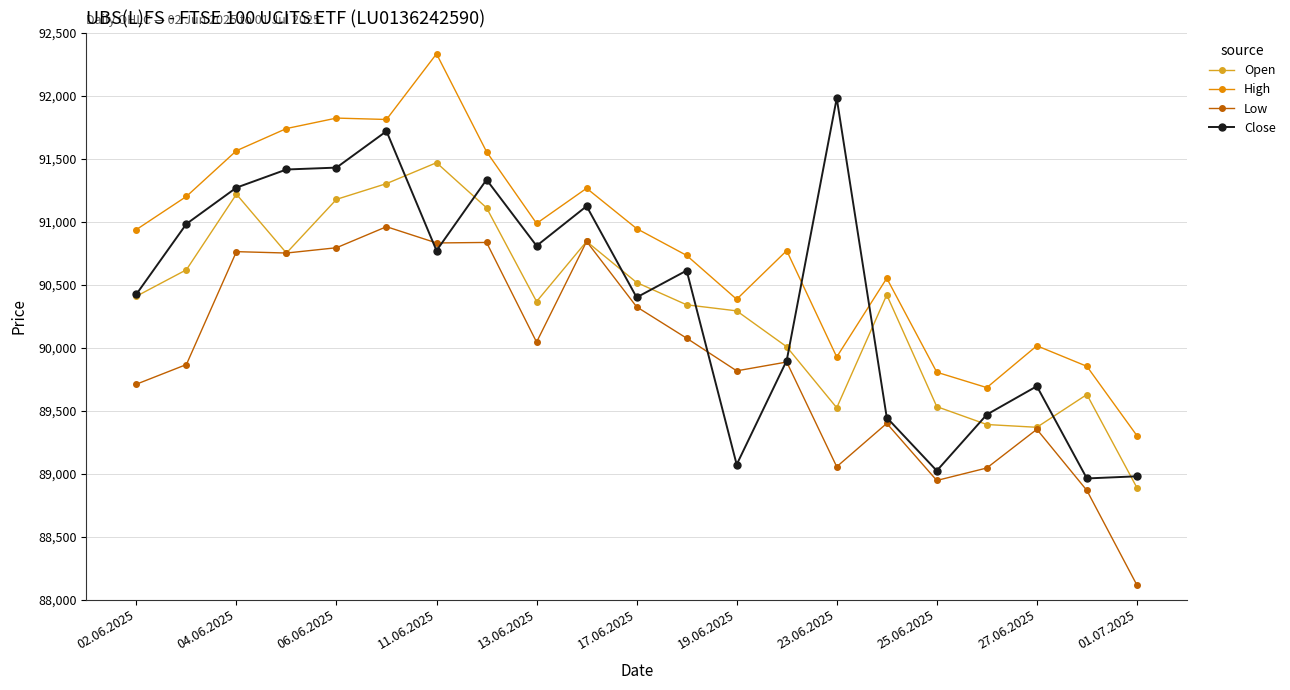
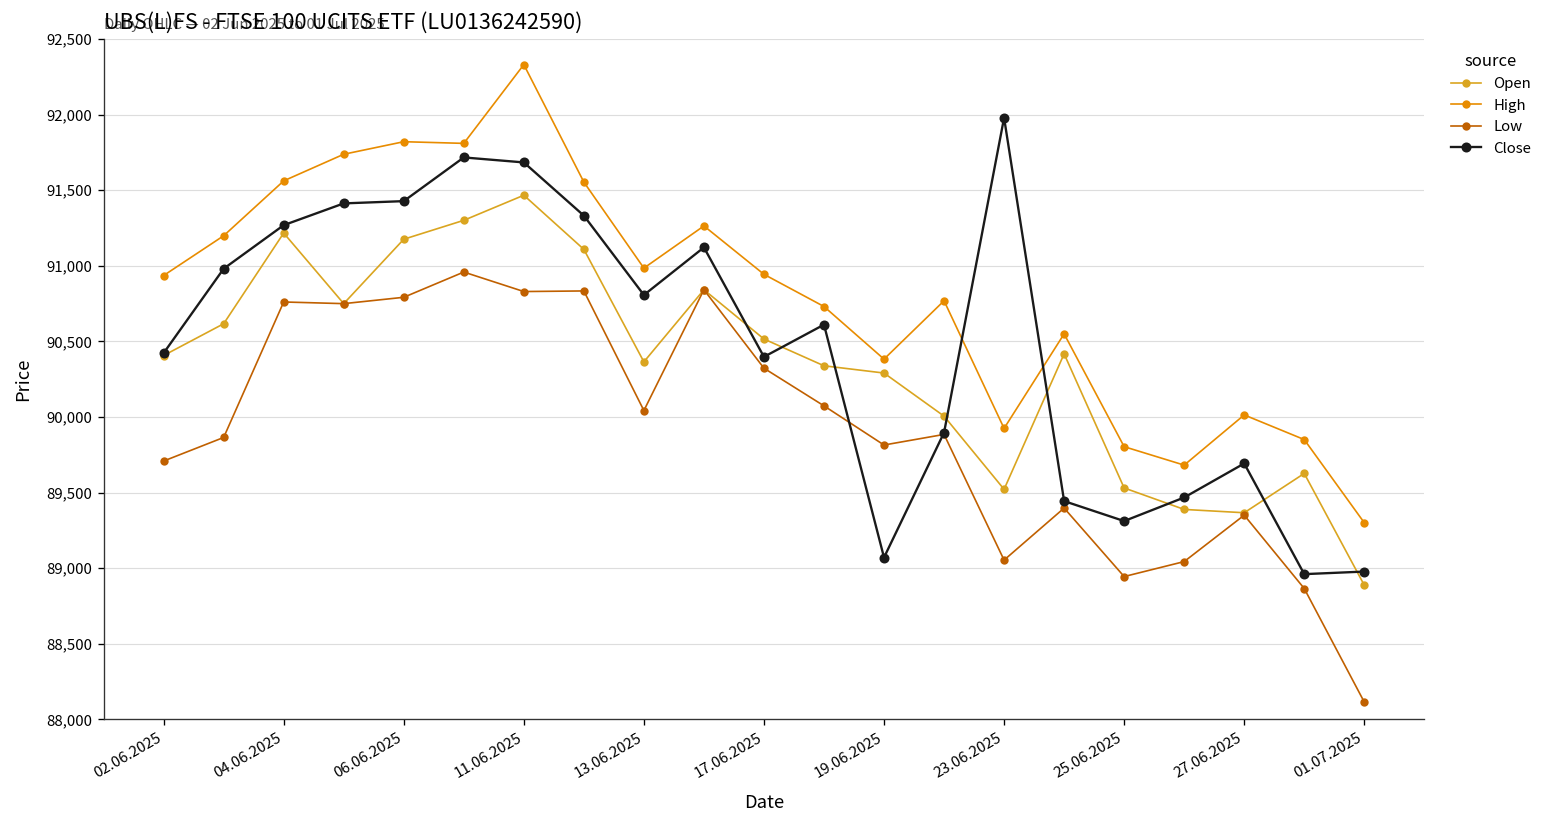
Close, 11.06.2025: 90,770 -> 91,680
Close, 25.06.2025: 89,020 -> 89,310
